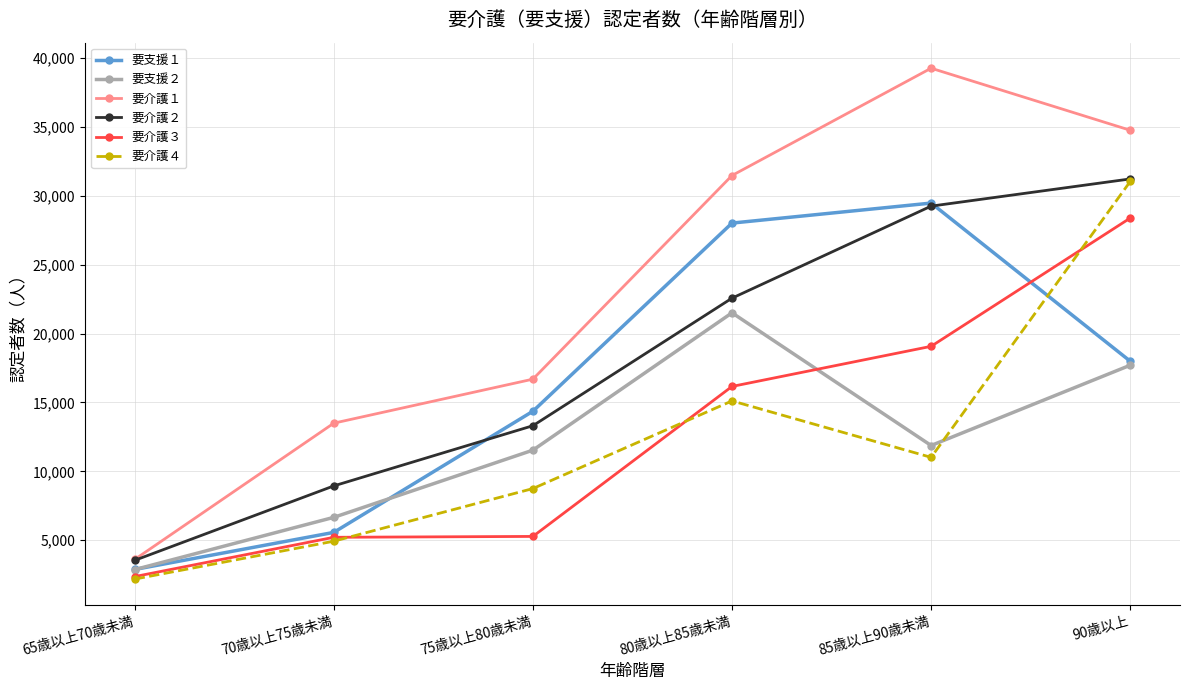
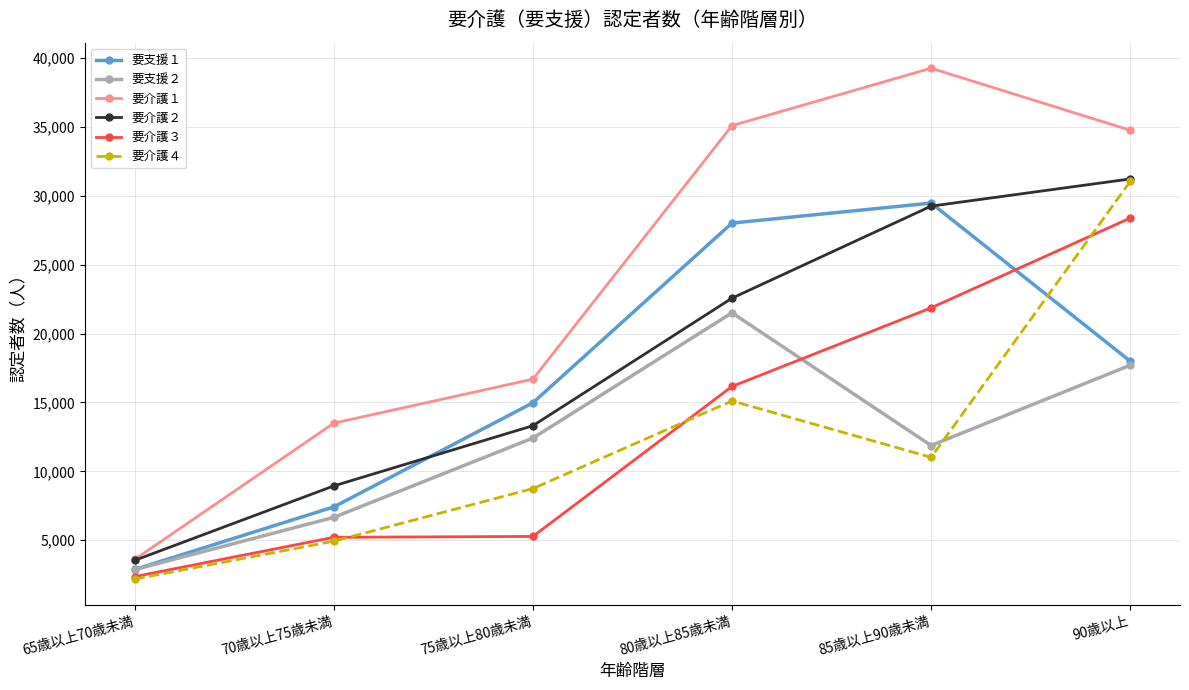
要支援１, 70歳以上75歳未満: 5,600 -> 7,400
要支援１, 75歳以上80歳未満: 14,400 -> 15,000
要支援２, 75歳以上80歳未満: 11,500 -> 12,400
要介護１, 80歳以上85歳未満: 31,500 -> 35,100
要介護３, 85歳以上90歳未満: 19,100 -> 21,900
